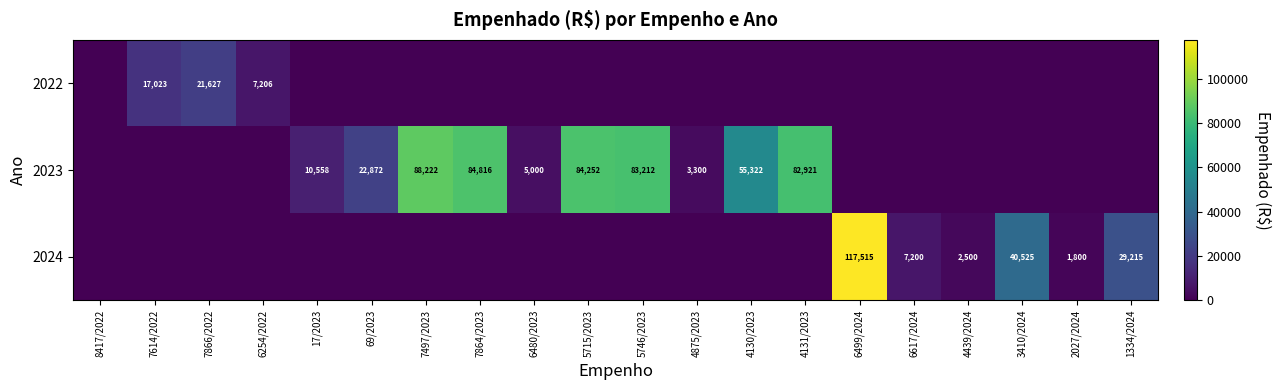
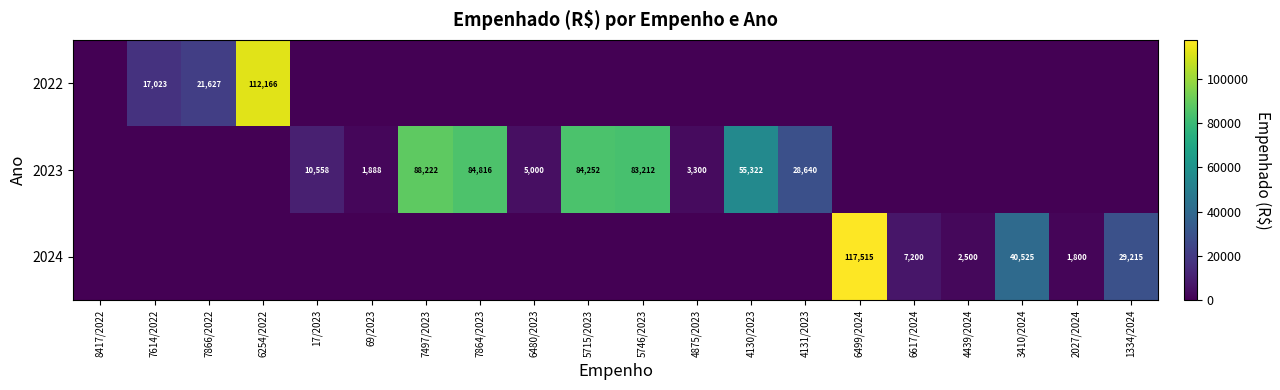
2022, 6254/2022: 7,206 -> 112,166
2023, 69/2023: 22,872 -> 1,888
2023, 4131/2023: 82,921 -> 28,640
